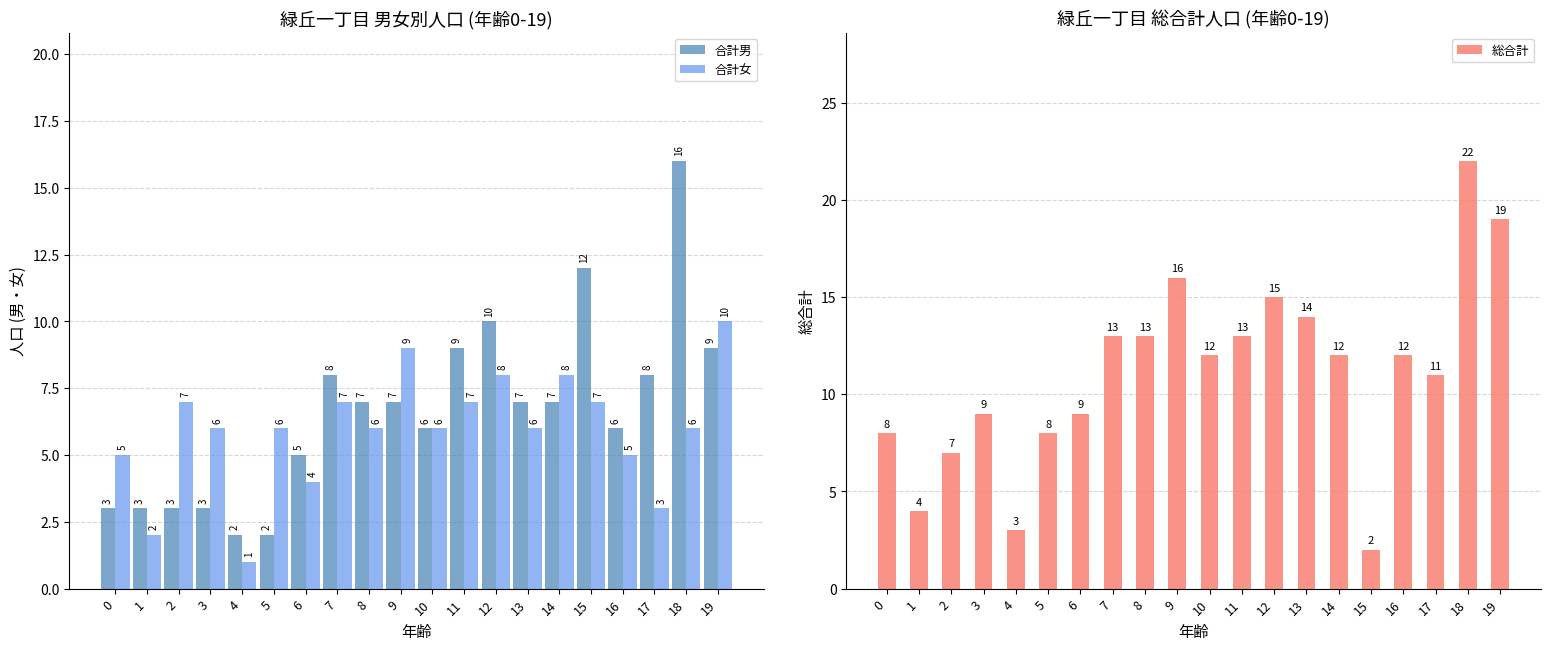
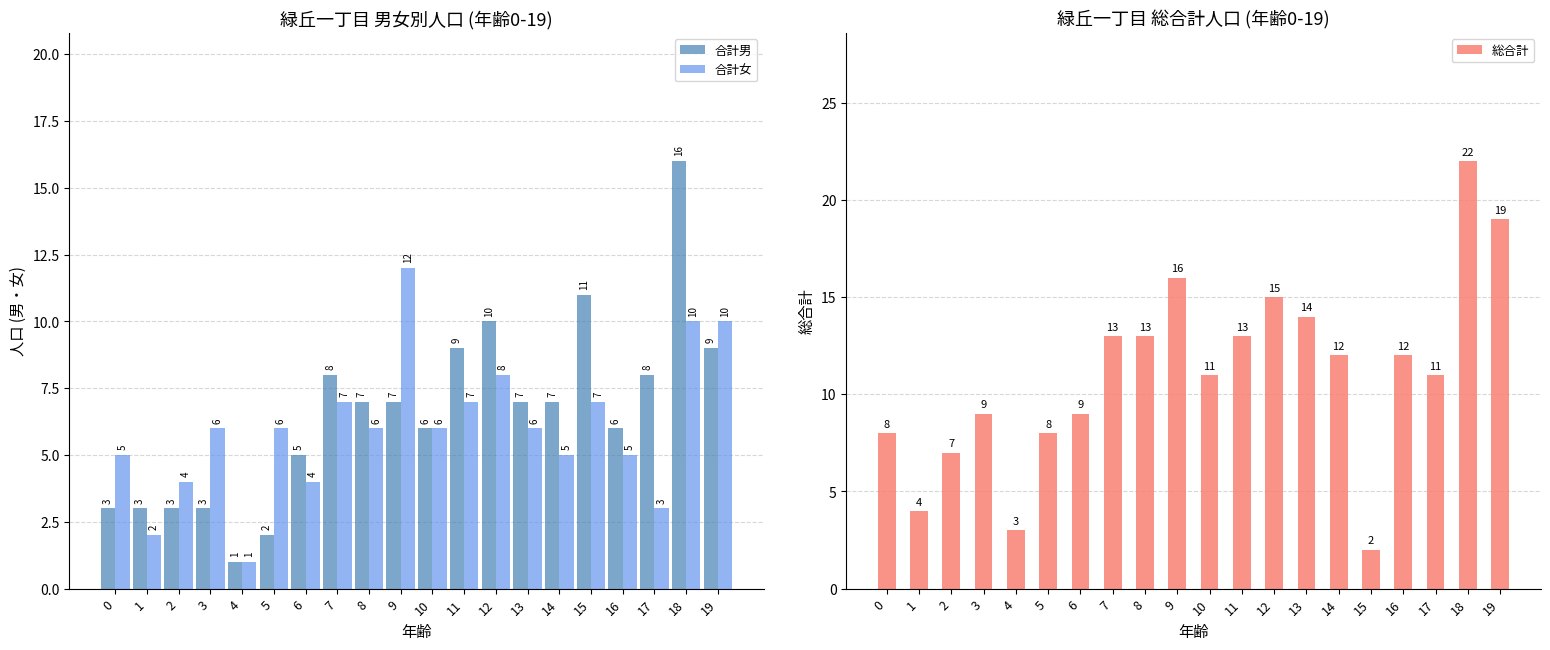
緑丘一丁目 男女別人口 (年齢0-19), 合計女, 2: 7 -> 4
緑丘一丁目 男女別人口 (年齢0-19), 合計男, 4: 2 -> 1
緑丘一丁目 男女別人口 (年齢0-19), 合計女, 9: 9 -> 12
緑丘一丁目 男女別人口 (年齢0-19), 合計女, 14: 8 -> 5
緑丘一丁目 男女別人口 (年齢0-19), 合計男, 15: 12 -> 11
緑丘一丁目 男女別人口 (年齢0-19), 合計女, 18: 6 -> 10
緑丘一丁目 総合計人口 (年齢0-19), 10: 12 -> 11
